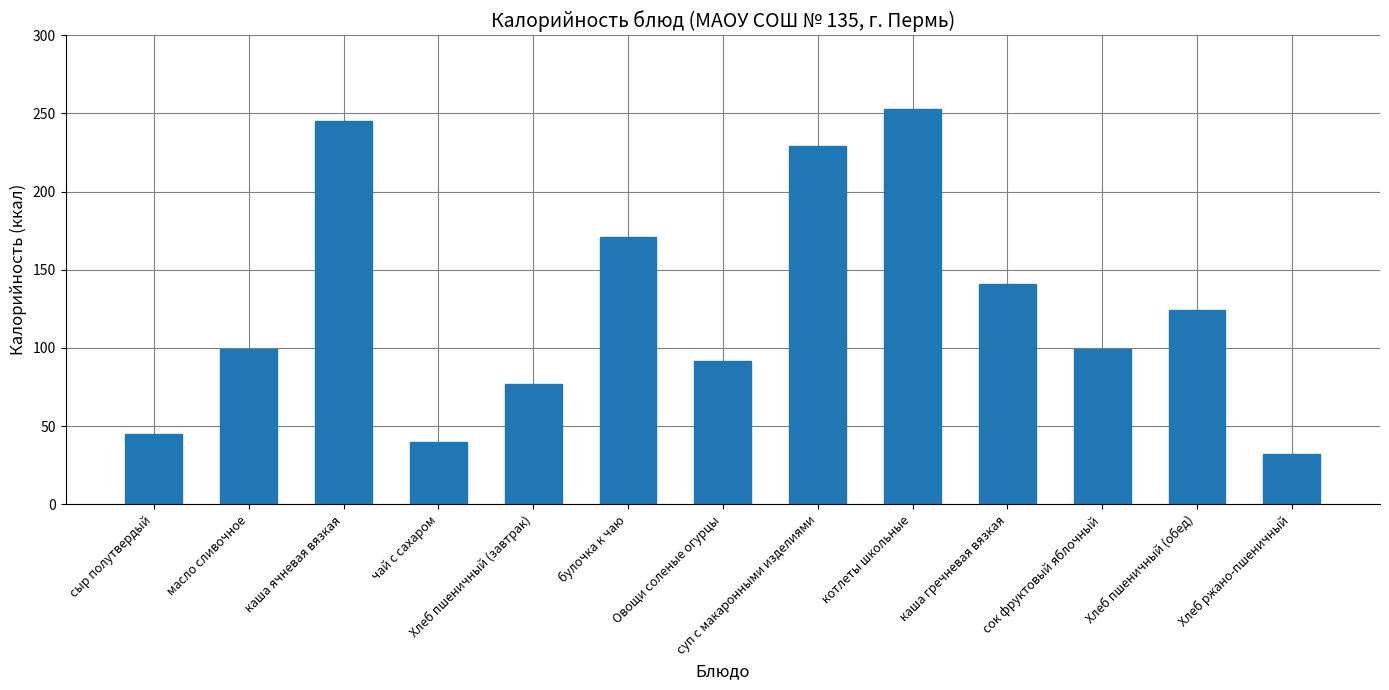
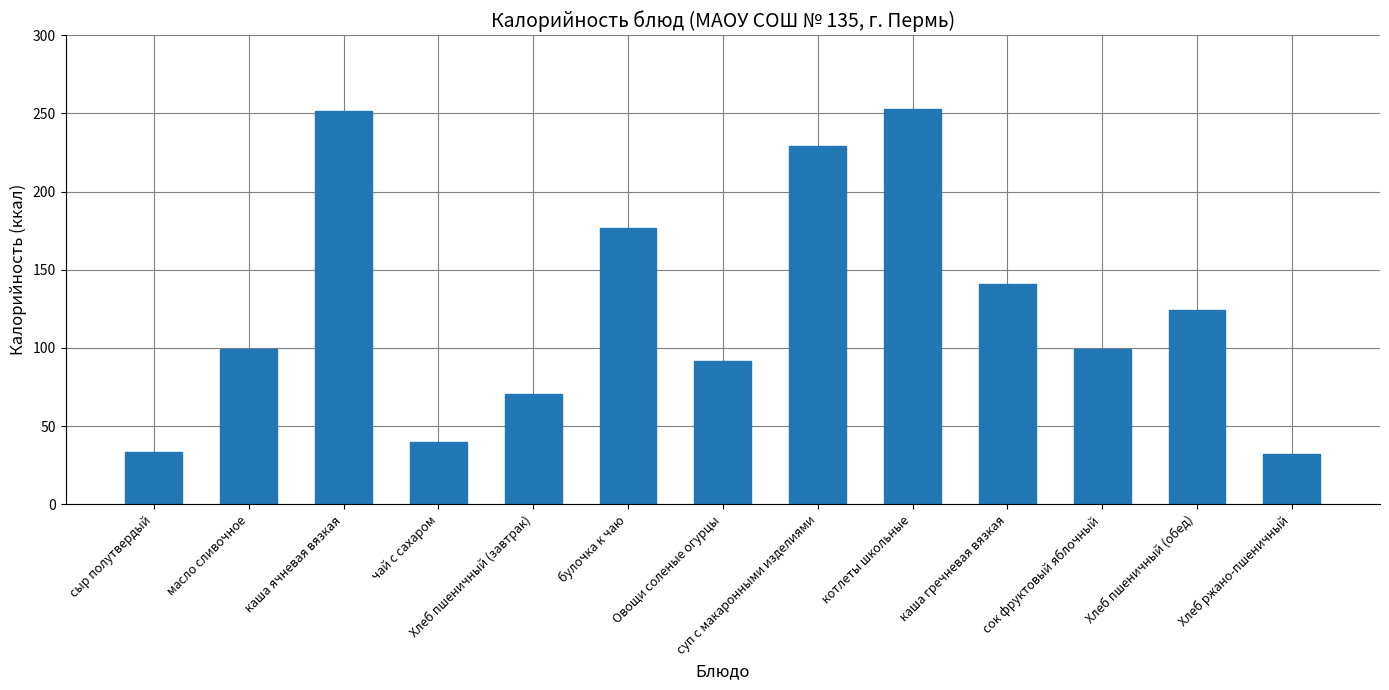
сыр полутвердый: 45 -> 34
каша ячневая вязкая: 245 -> 251
Хлеб пшеничный (завтрак): 77 -> 71
булочка к чаю: 171 -> 177
